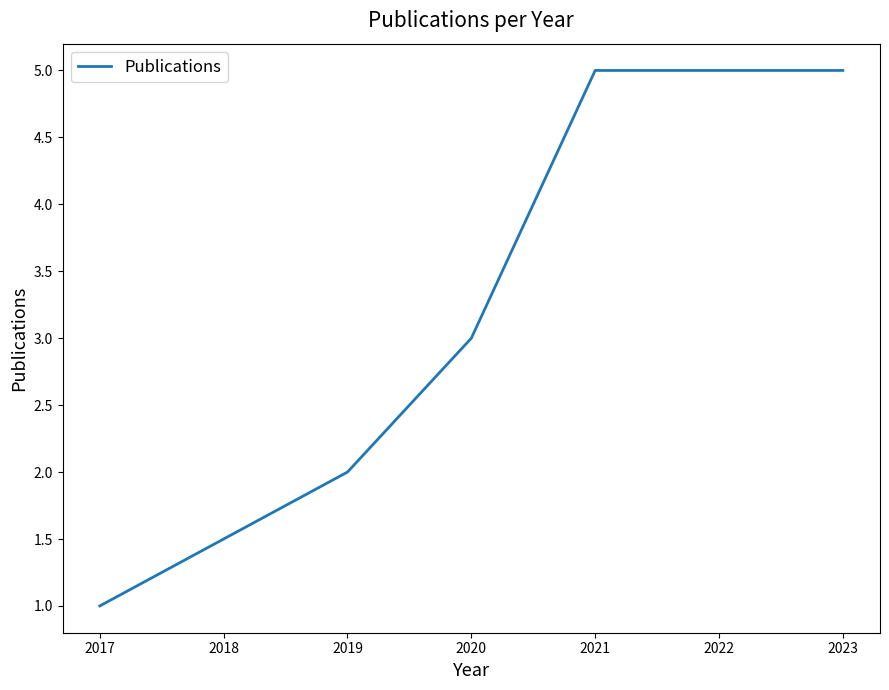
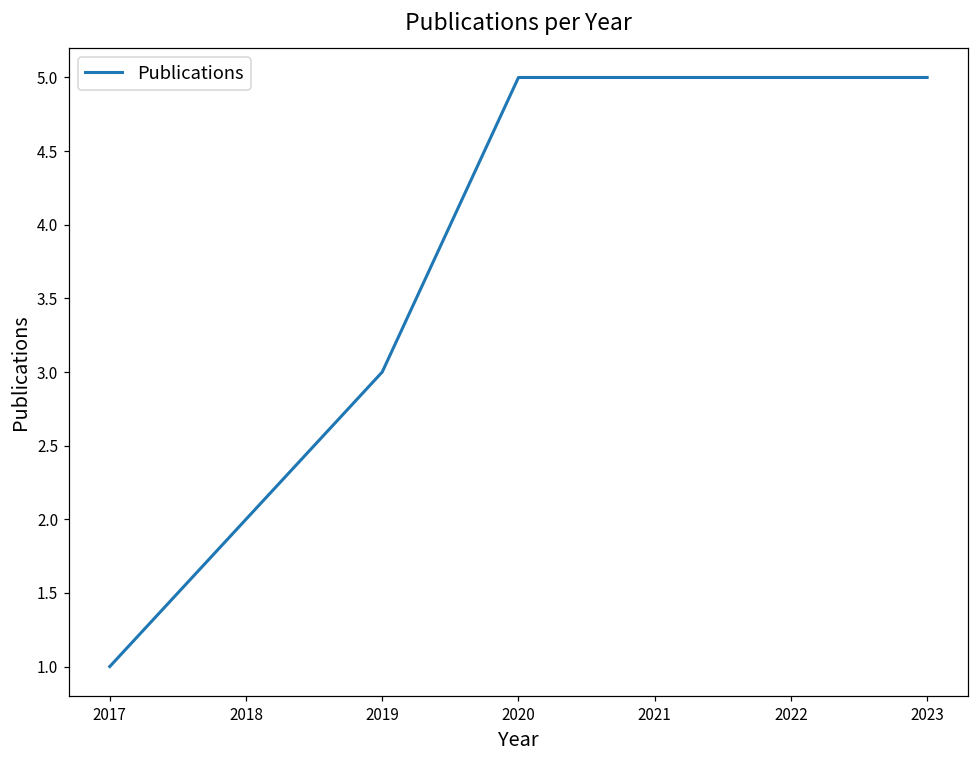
2019: 2 -> 3
2020: 3 -> 5
